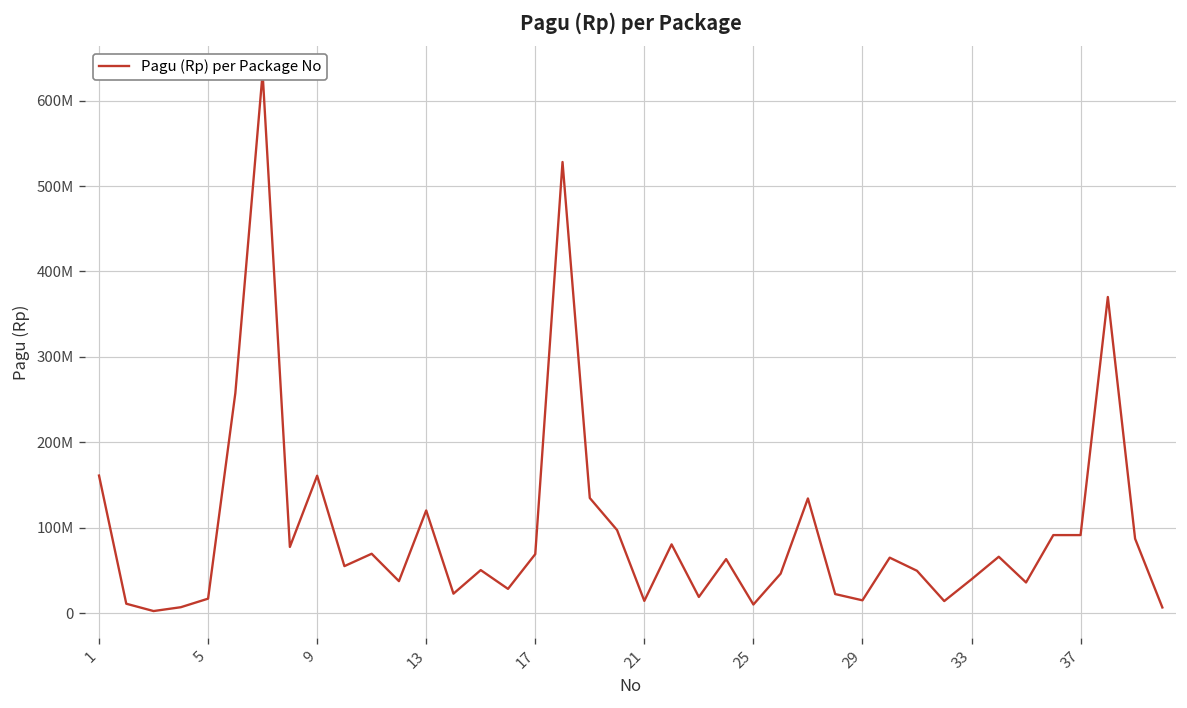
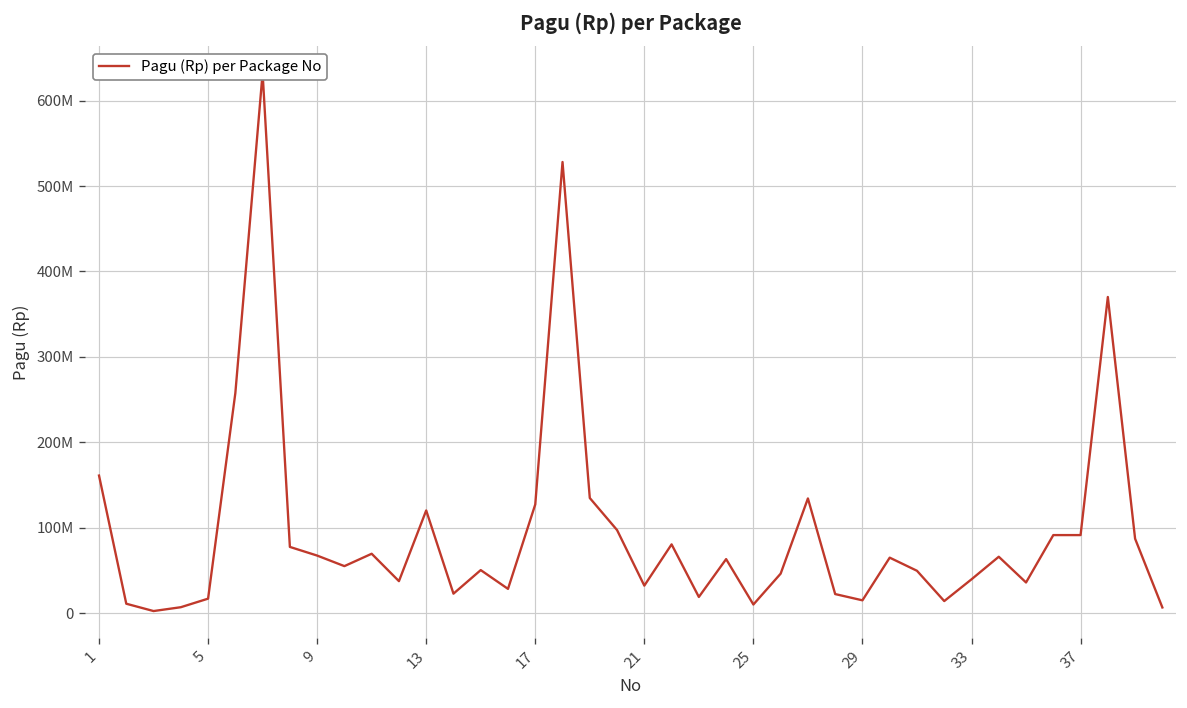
9: 160000000 -> 70000000
17: 70000000 -> 130000000
21: 10000000 -> 30000000
